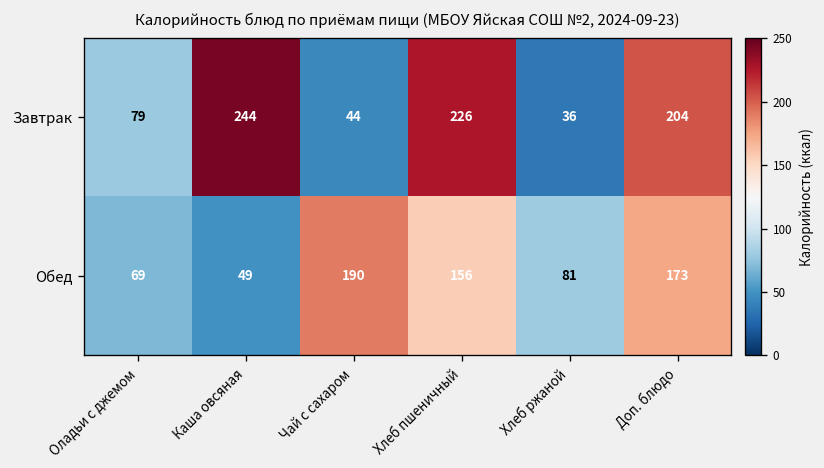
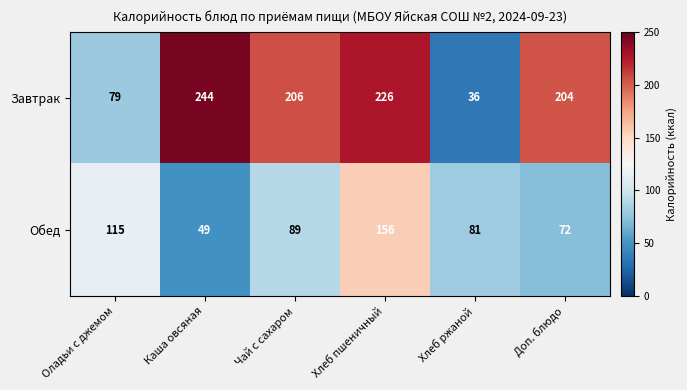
Завтрак, Чай с сахаром: 44 -> 206
Обед, Оладьи с джемом: 69 -> 115
Обед, Чай с сахаром: 190 -> 89
Обед, Доп. блюдо: 173 -> 72
